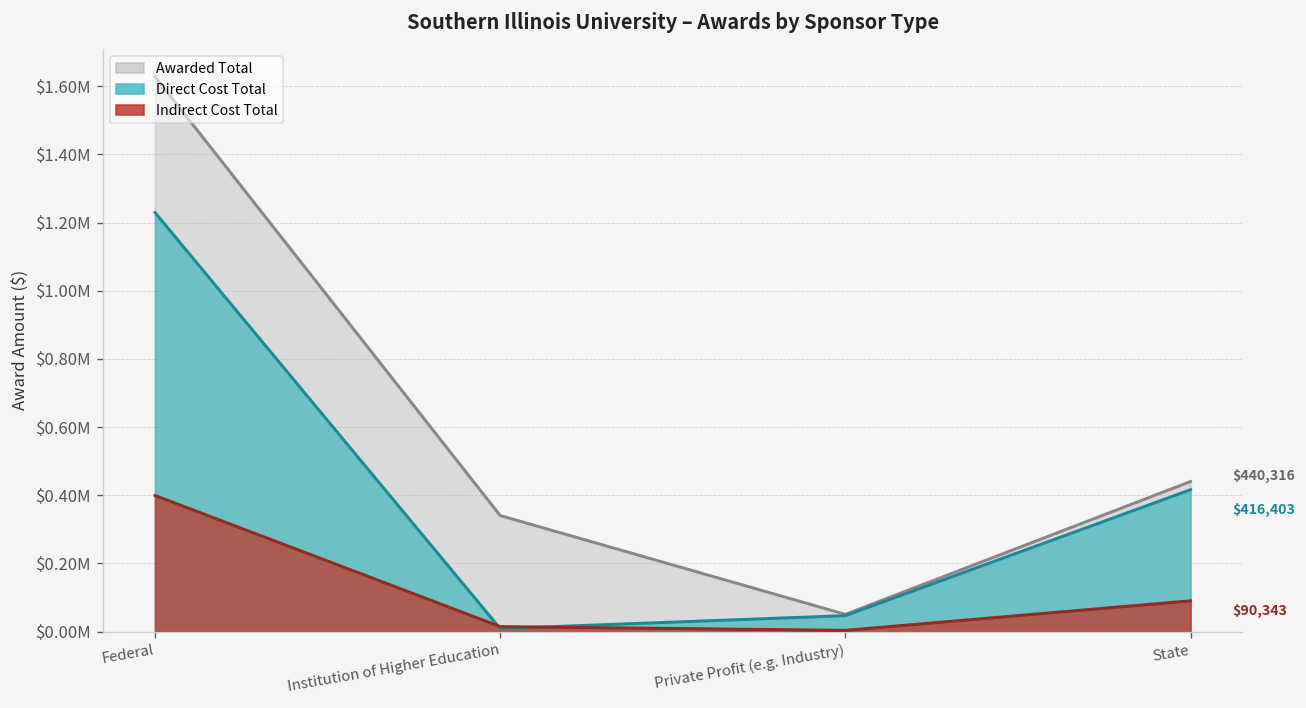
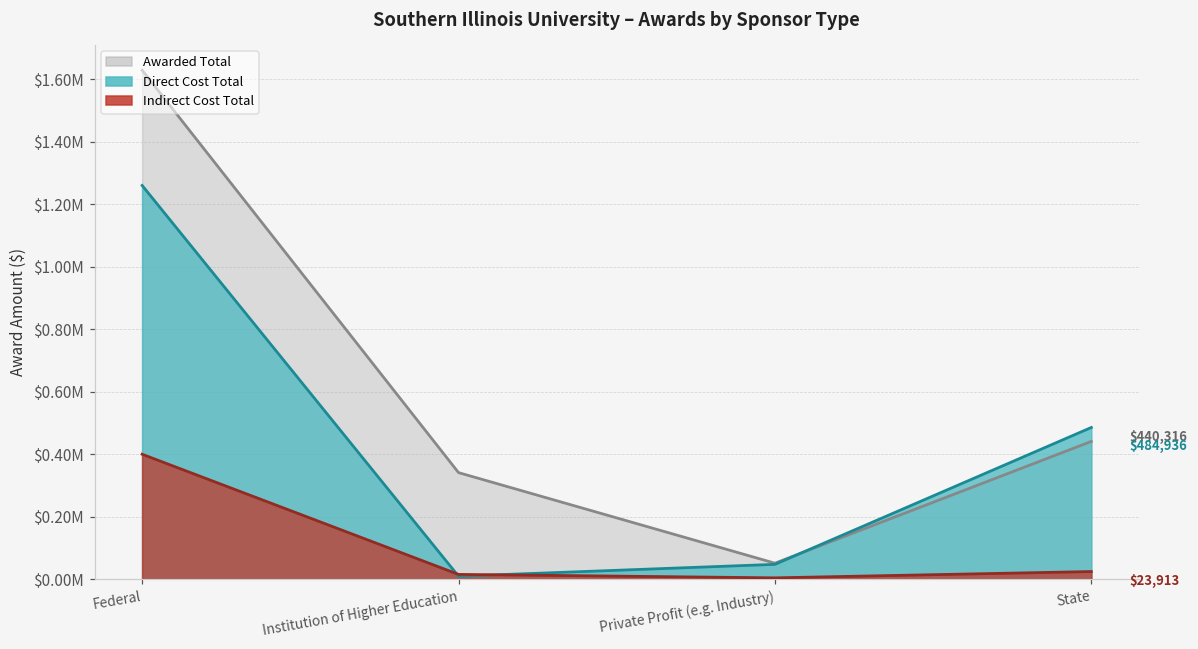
Direct Cost Total, Federal: $1230000 -> $1260000
Direct Cost Total, State: $416,403 -> $484,936
Indirect Cost Total, State: $90,343 -> $23,913
